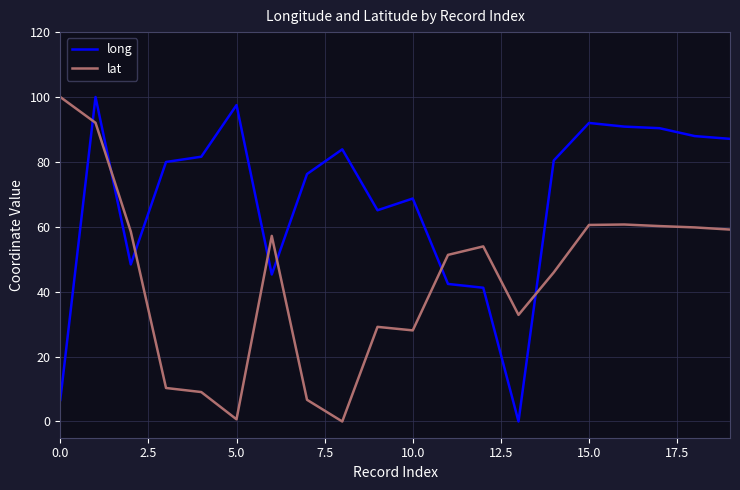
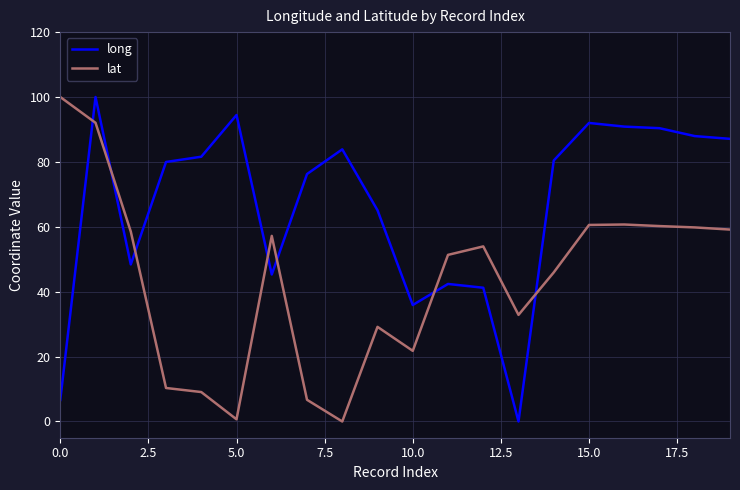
long, 5.0: 98 -> 94
long, 10.0: 69 -> 36
lat, 10.0: 28 -> 22
